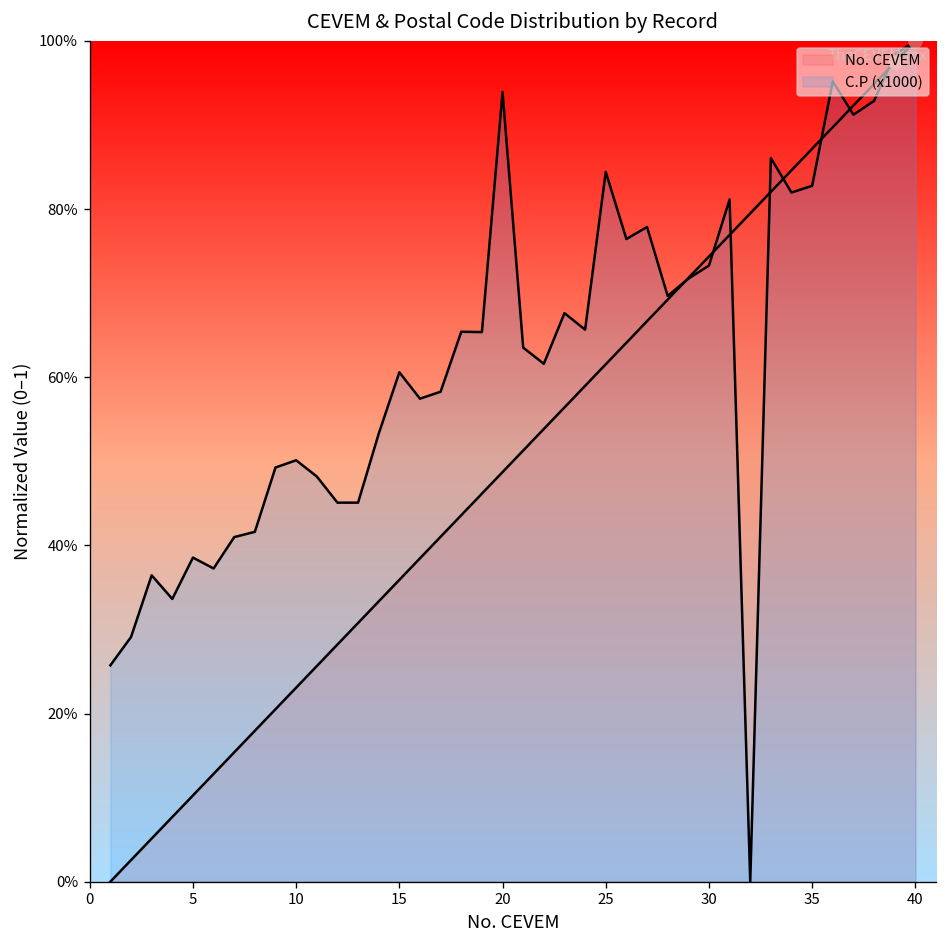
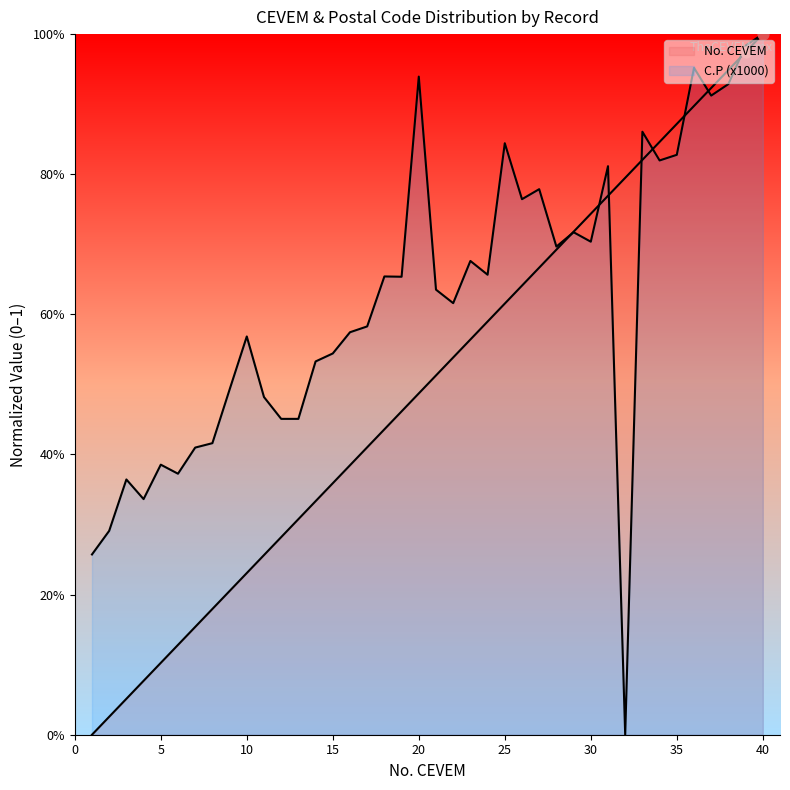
C.P (x1000), 10: 50% -> 57%
C.P (x1000), 15: 61% -> 54%
C.P (x1000), 30: 73% -> 70%
